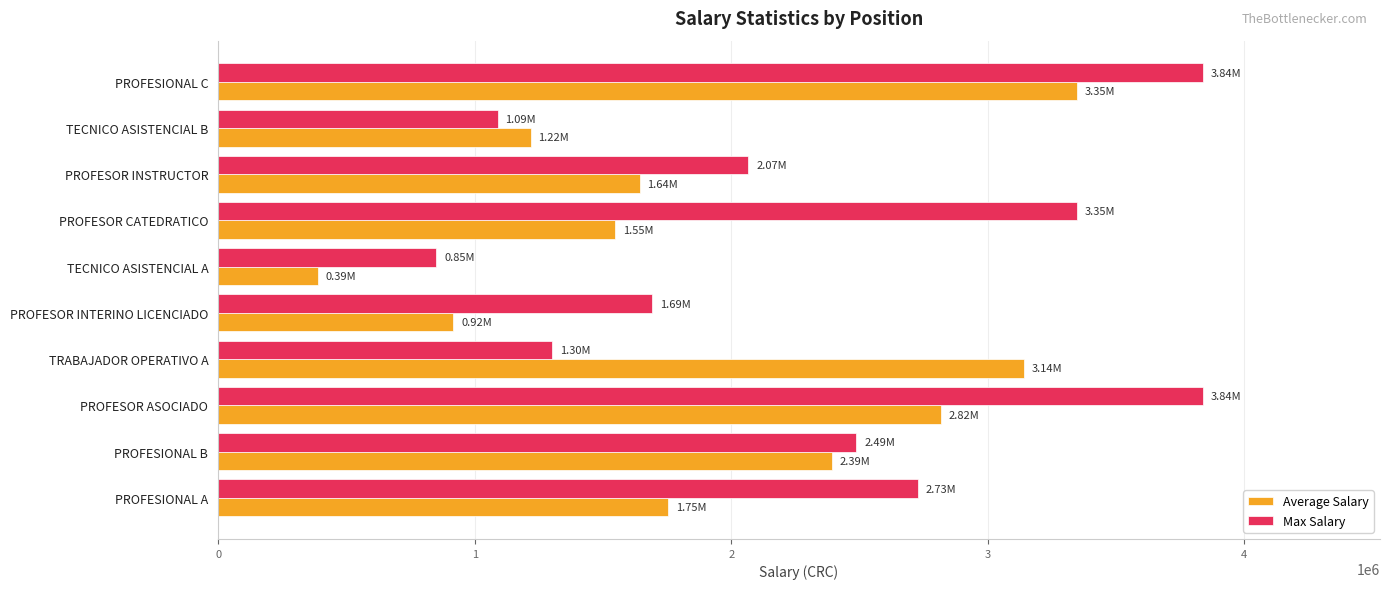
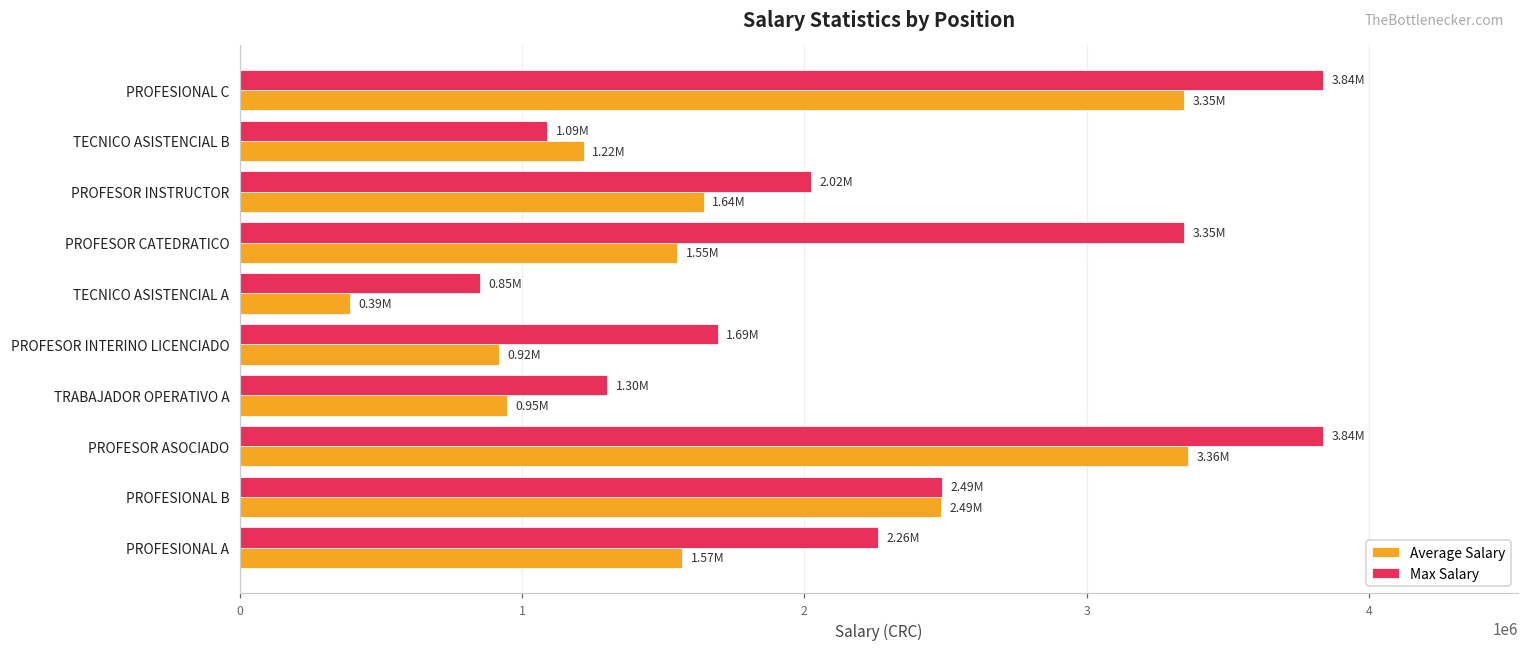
Max Salary, PROFESOR INSTRUCTOR: 2.07M -> 2.02M
Average Salary, TRABAJADOR OPERATIVO A: 3.14M -> 0.95M
Average Salary, PROFESOR ASOCIADO: 2.82M -> 3.36M
Average Salary, PROFESIONAL B: 2.39M -> 2.49M
Max Salary, PROFESIONAL A: 2.73M -> 2.26M
Average Salary, PROFESIONAL A: 1.75M -> 1.57M
